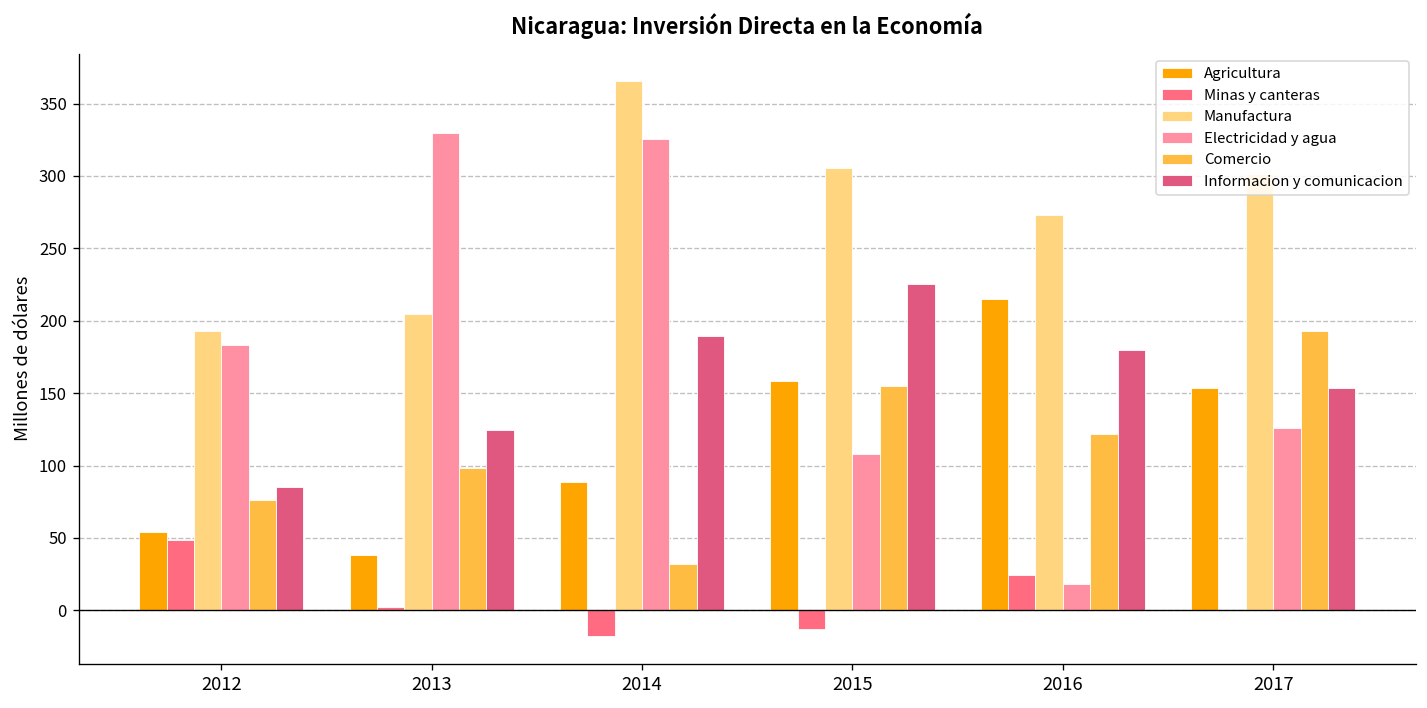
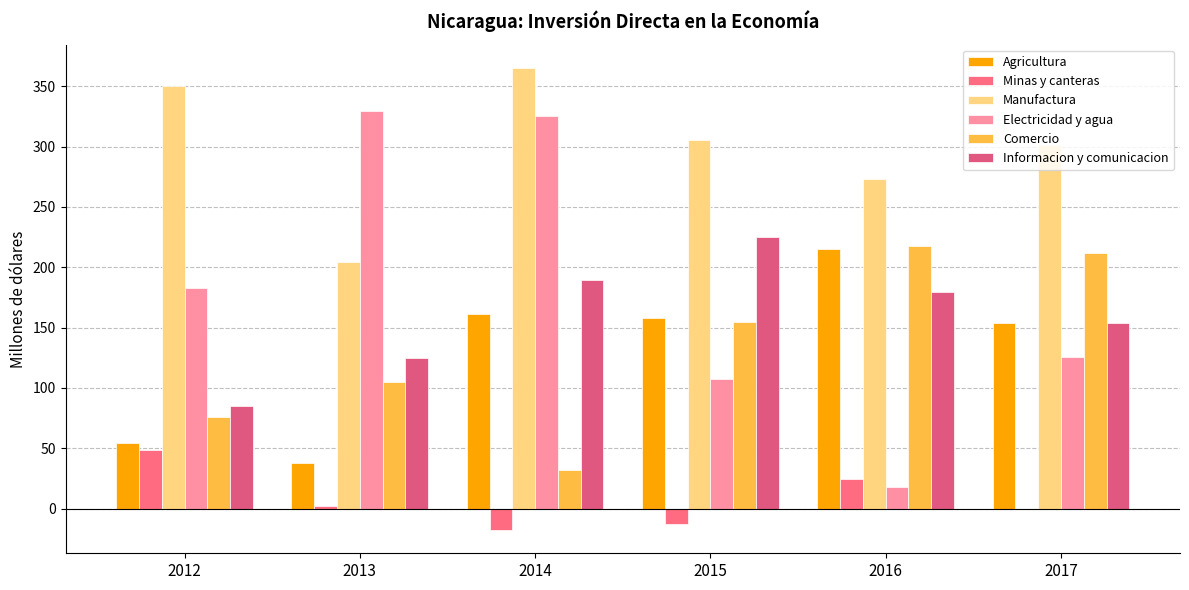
Manufactura, 2012: 193 -> 350
Comercio, 2013: 98 -> 105
Agricultura, 2014: 89 -> 161
Comercio, 2016: 122 -> 218
Comercio, 2017: 193 -> 212
